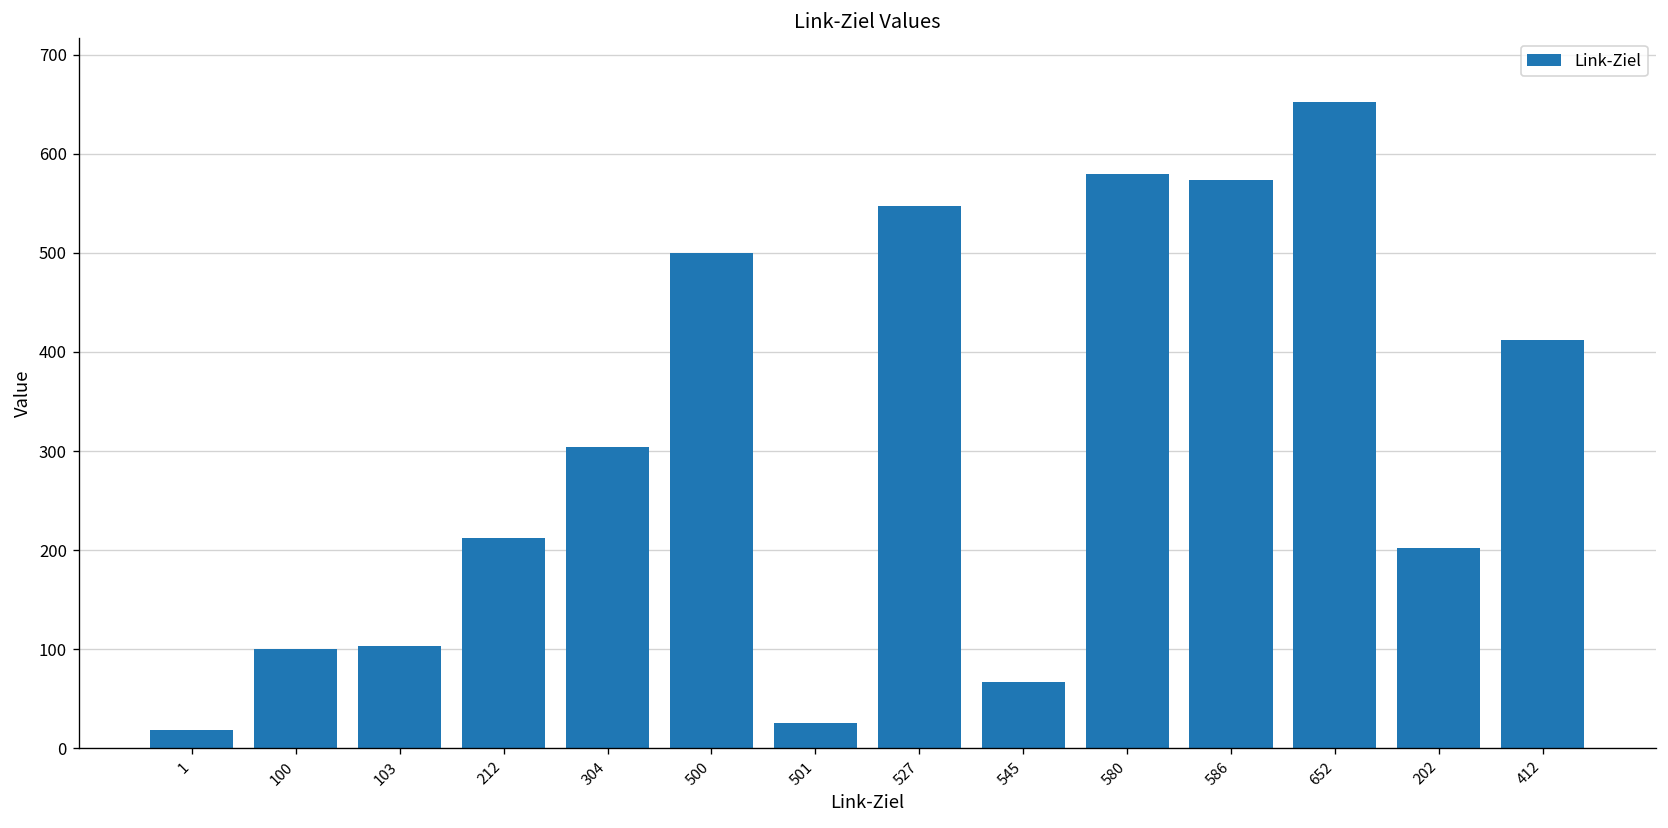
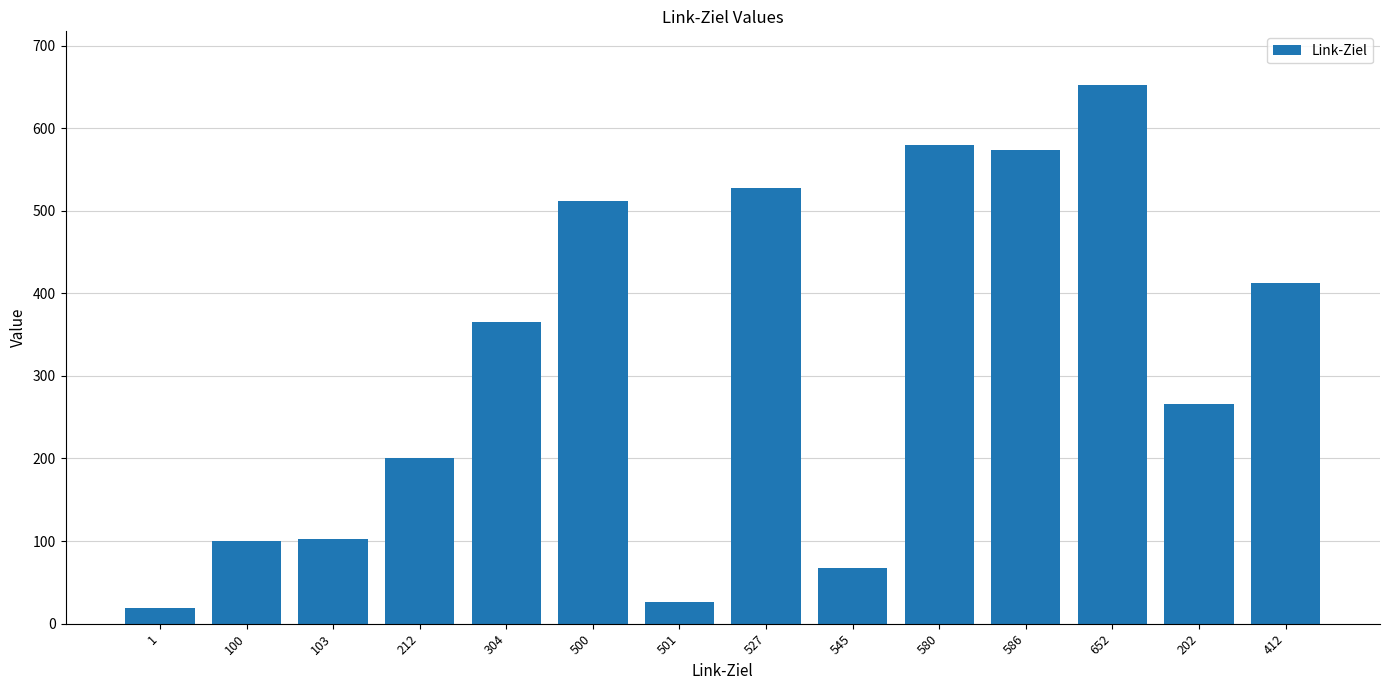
212: 210 -> 200
304: 300 -> 370
500: 500 -> 510
527: 550 -> 530
202: 200 -> 270
